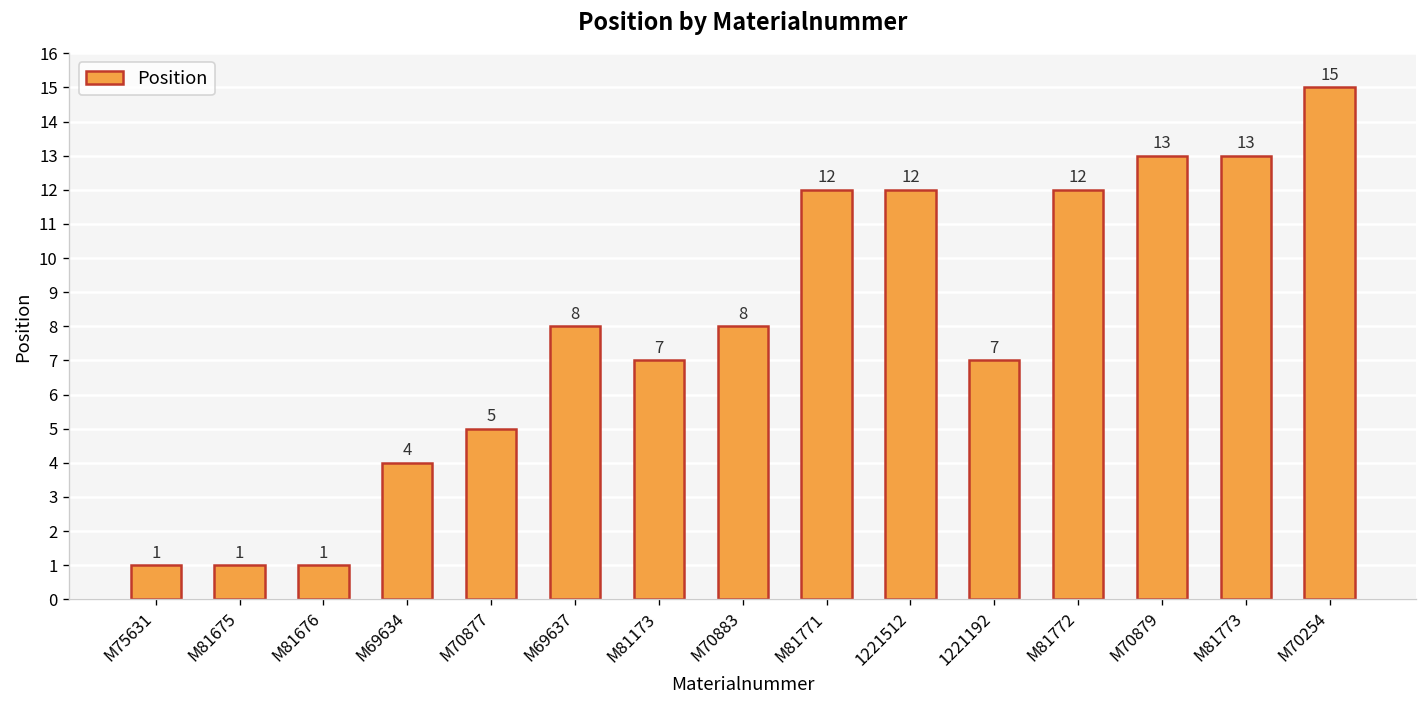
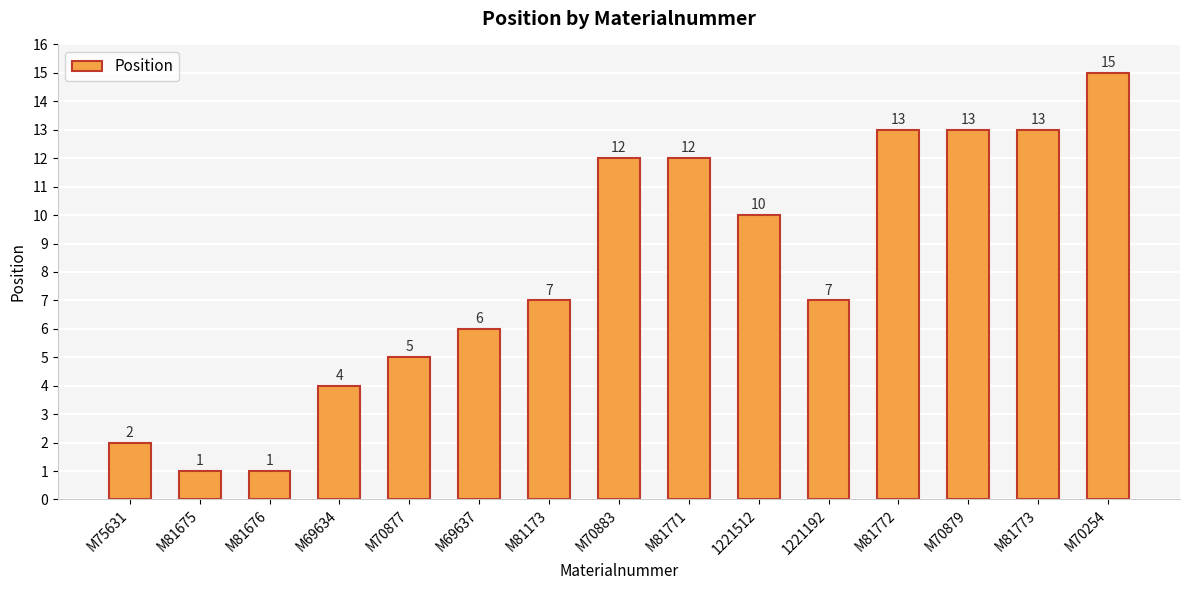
M75631: 1 -> 2
M69637: 8 -> 6
M70883: 8 -> 12
1221512: 12 -> 10
M81772: 12 -> 13
